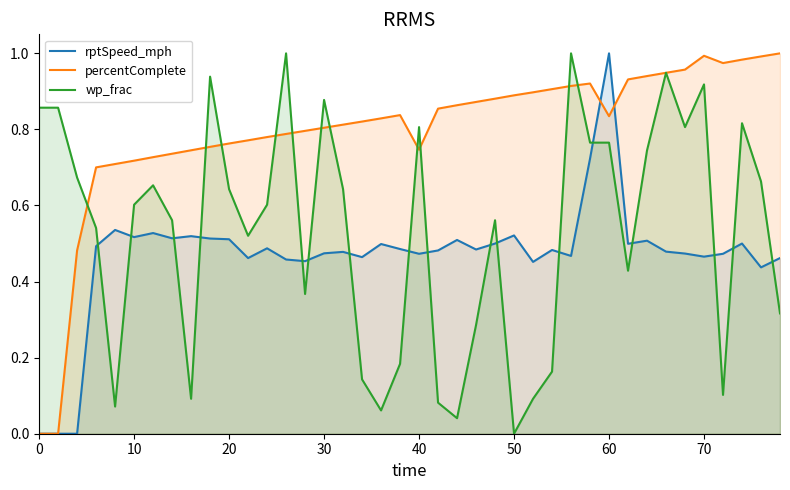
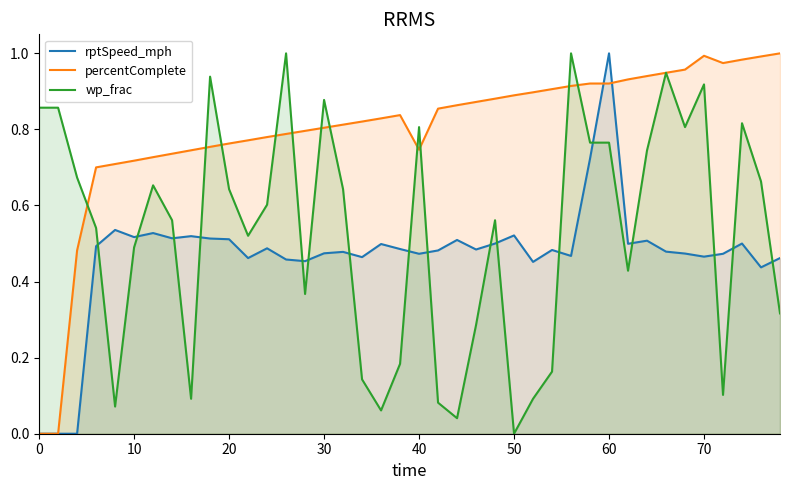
wp_frac, 10: 0.60 -> 0.49
percentComplete, 60: 0.83 -> 0.92
